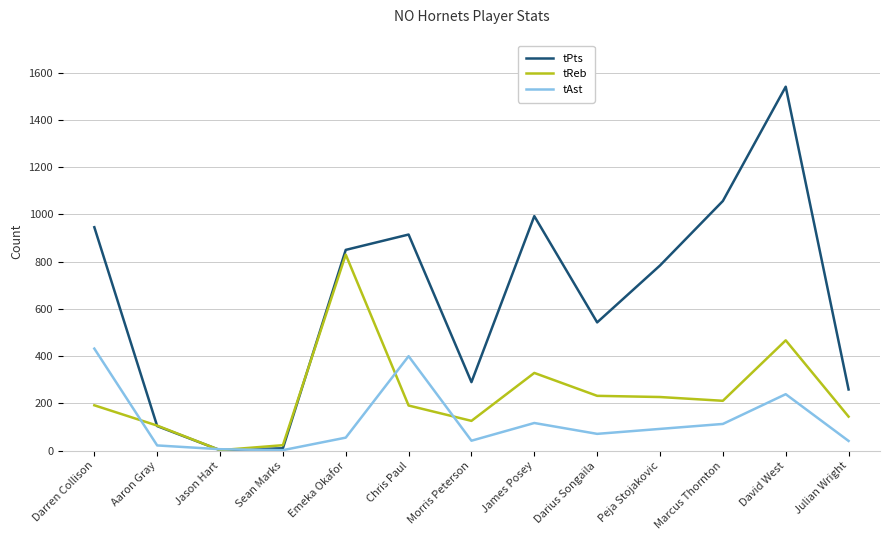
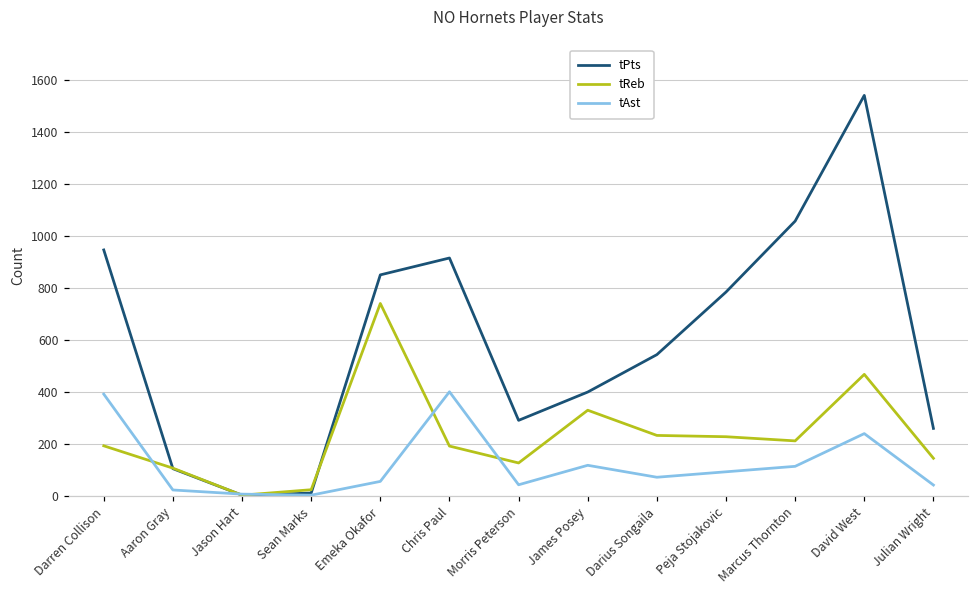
tAst, Darren Collison: 430 -> 390
tReb, Emeka Okafor: 830 -> 740
tPts, James Posey: 990 -> 400
